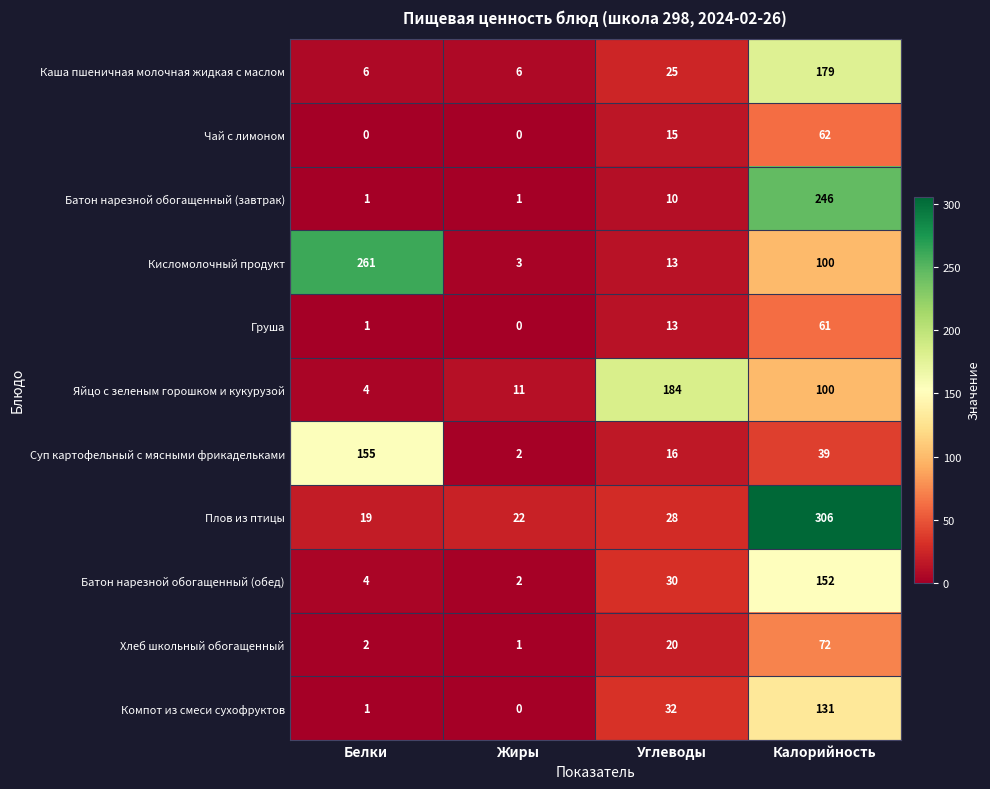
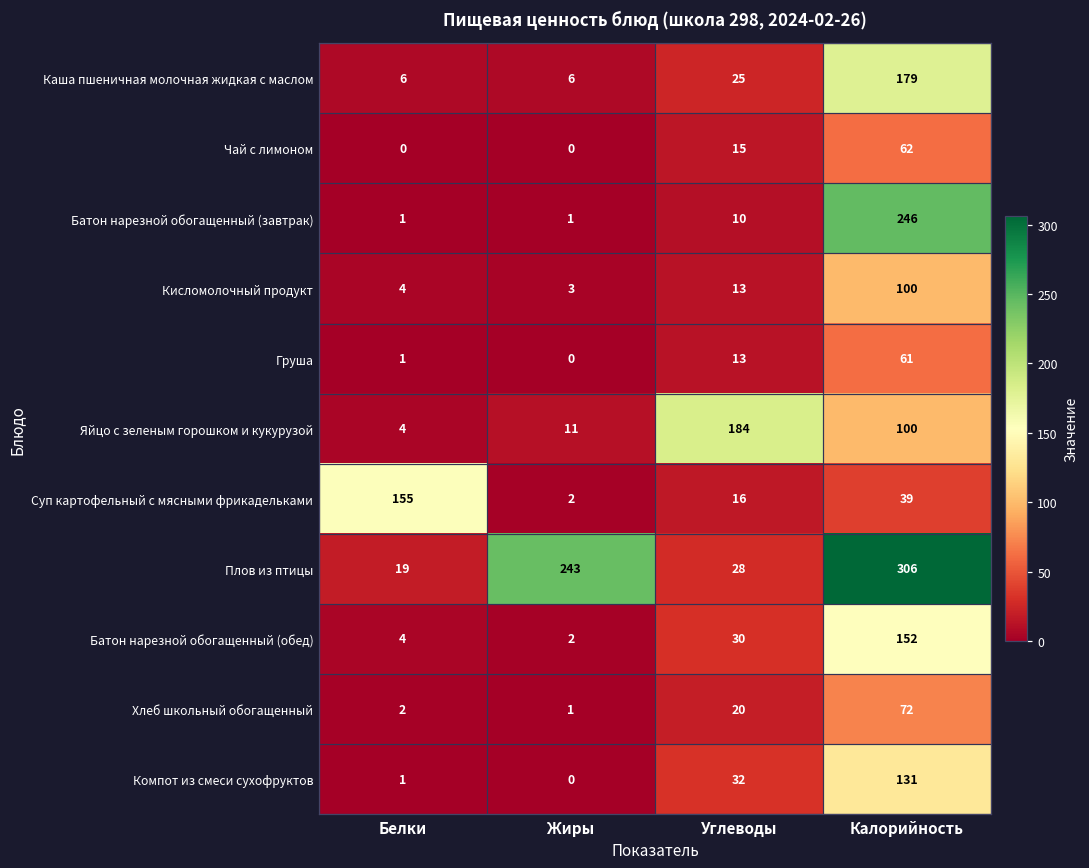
Кисломолочный продукт, Белки: 261 -> 4
Плов из птицы, Жиры: 22 -> 243
